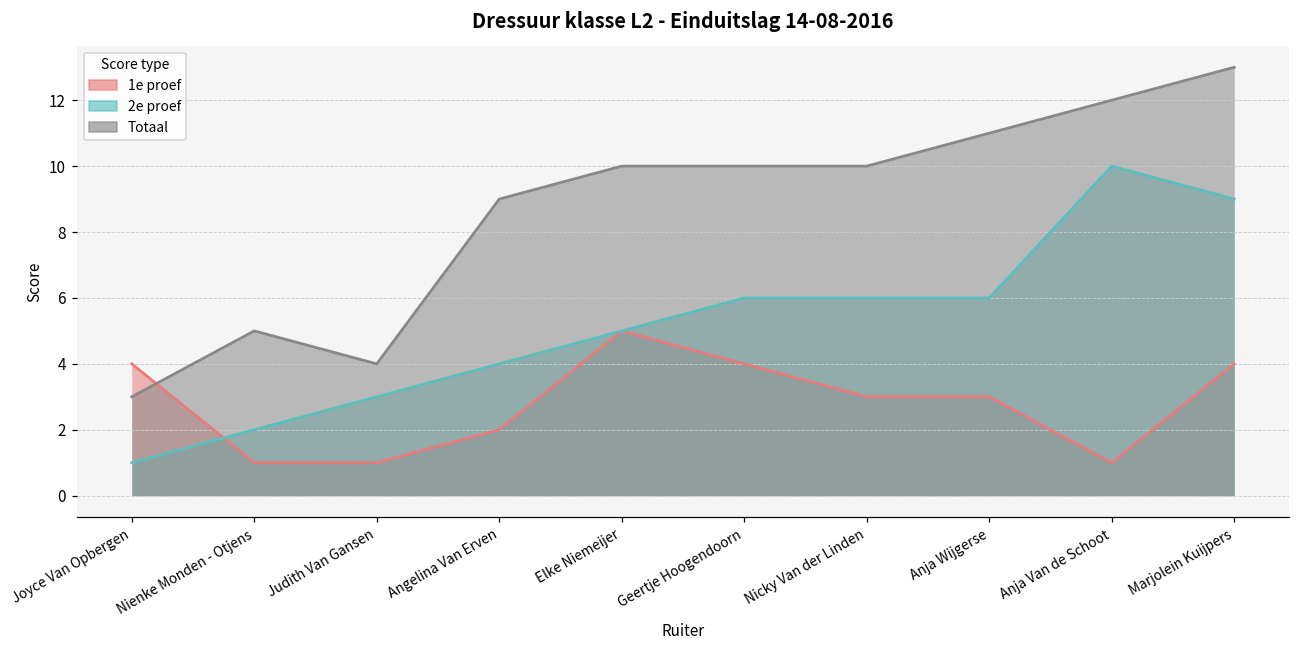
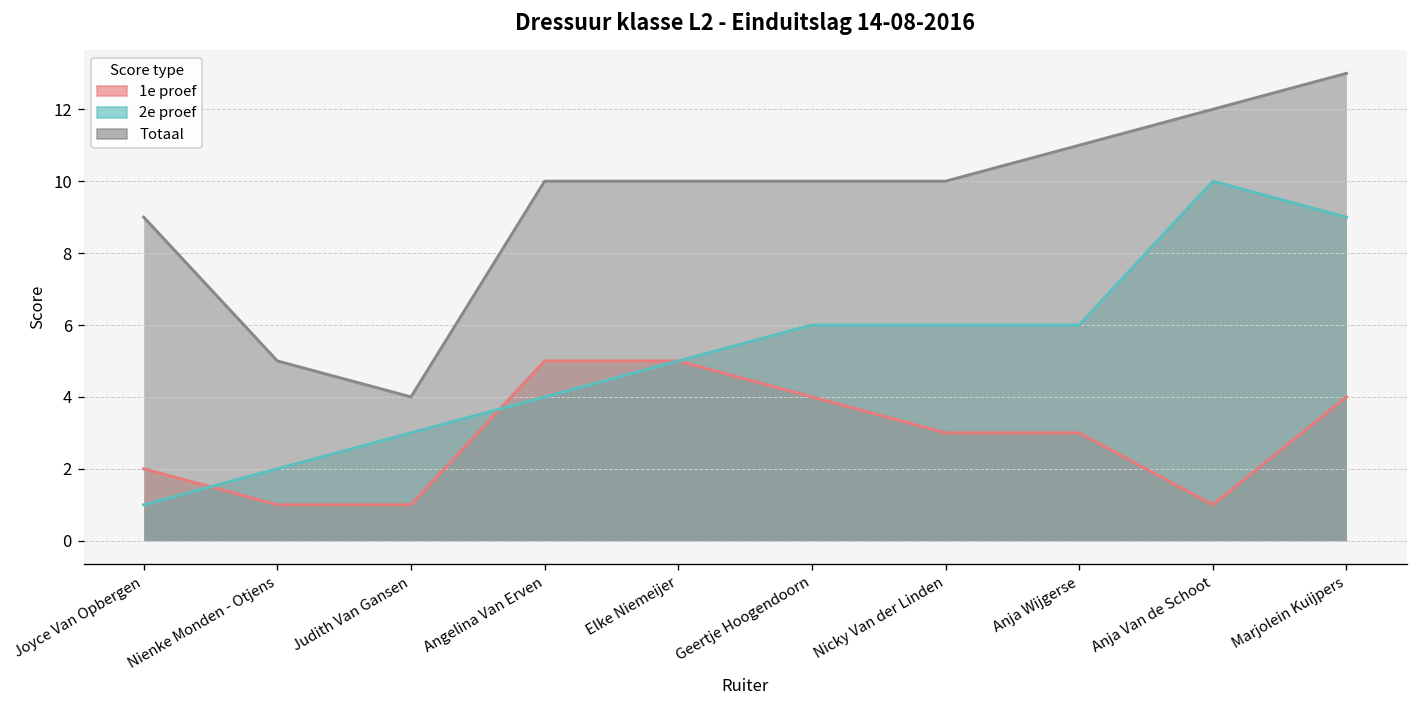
1e proef, Joyce Van Opbergen: 4 -> 2
Totaal, Joyce Van Opbergen: 3 -> 9
1e proef, Angelina Van Erven: 2 -> 5
Totaal, Angelina Van Erven: 9 -> 10
